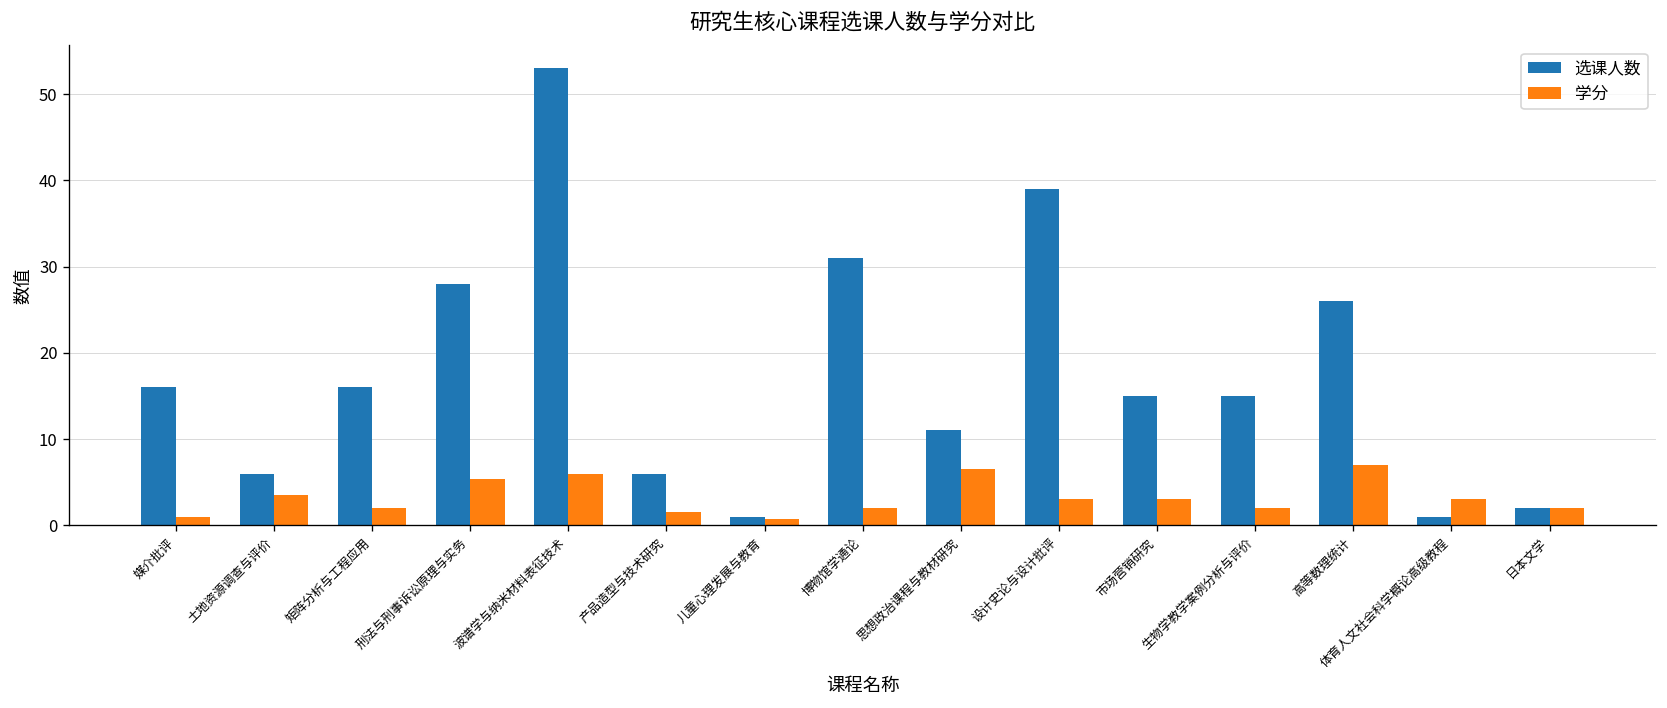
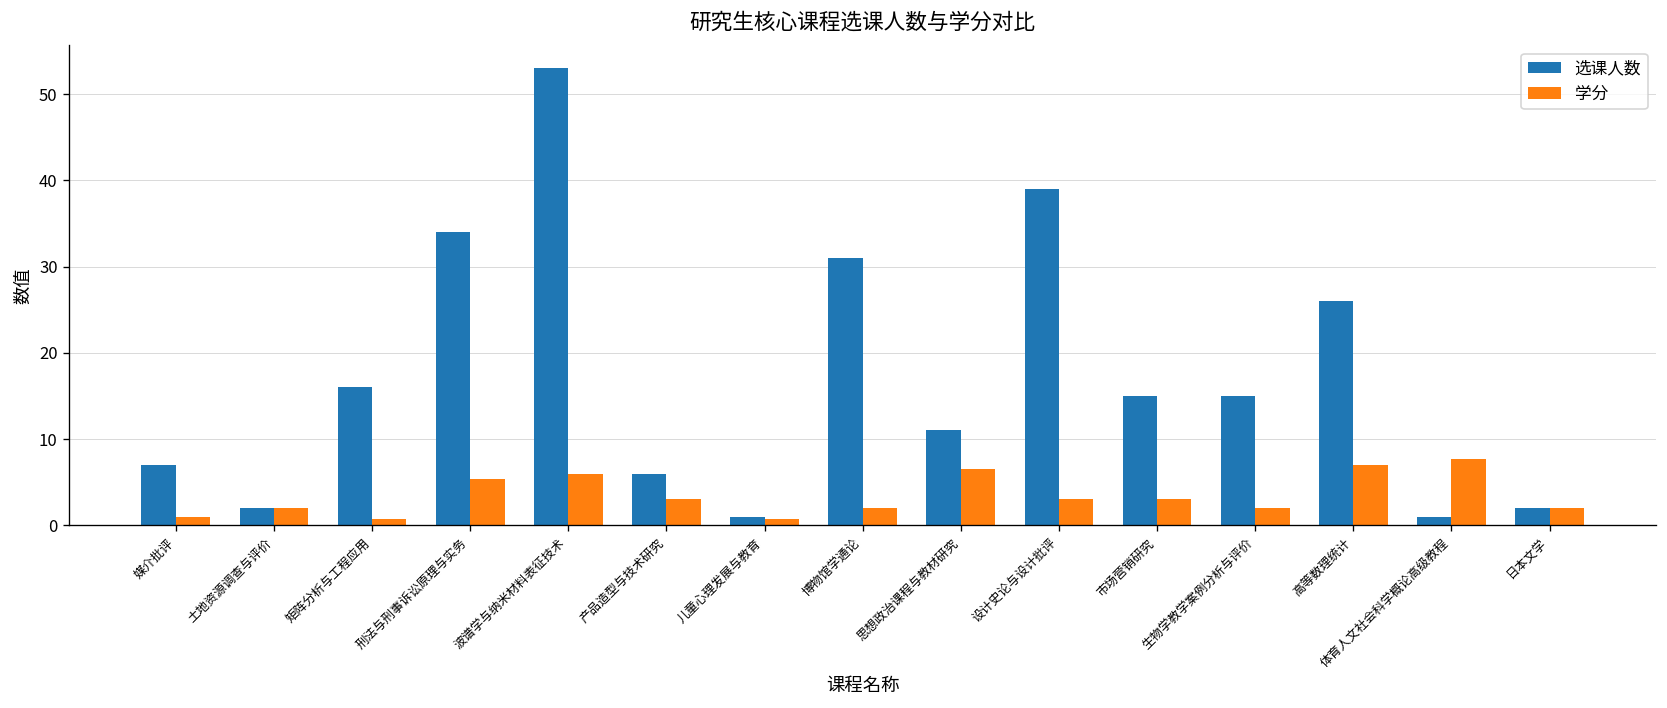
选课人数, 媒介批评: 16 -> 7
选课人数, 土地资源调查与评价: 6 -> 2
学分, 土地资源调查与评价: 4 -> 2
学分, 矩阵分析与工程应用: 2 -> 1
选课人数, 刑法与刑事诉讼原理与实务: 28 -> 34
学分, 产品造型与技术研究: 2 -> 3
学分, 体育人文社会科学概论高级教程: 3 -> 8
